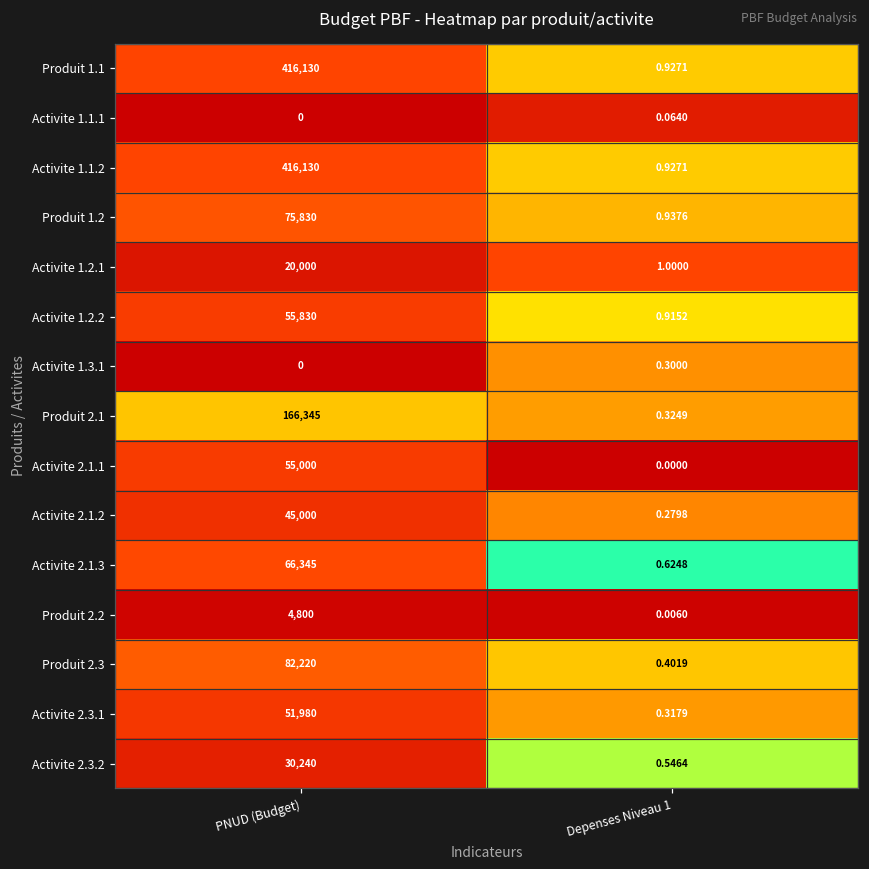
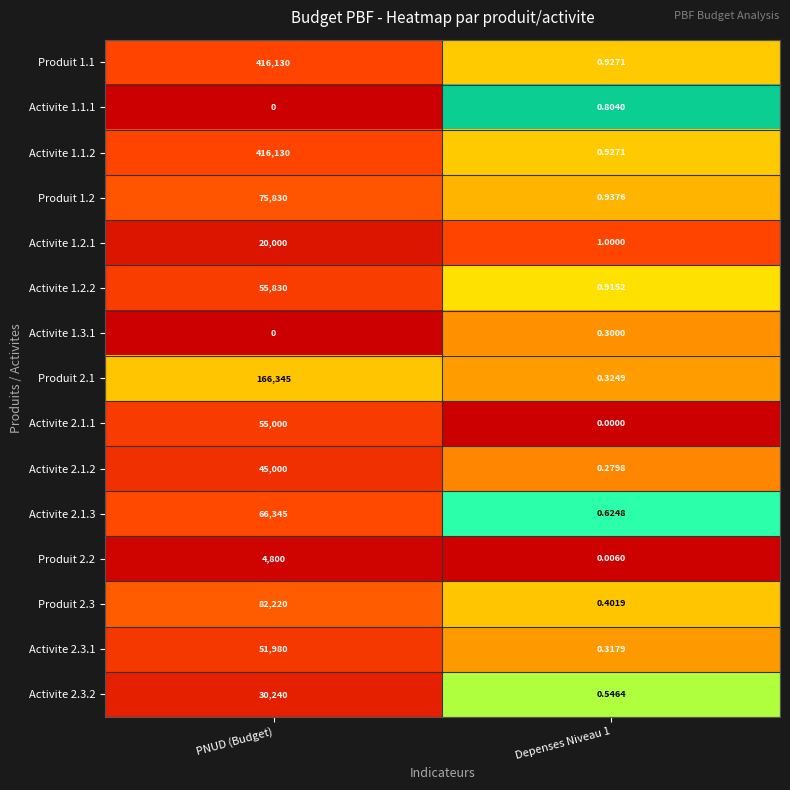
Activite 1.1.1, Depenses Niveau 1: 0.0640 -> 0.8040
